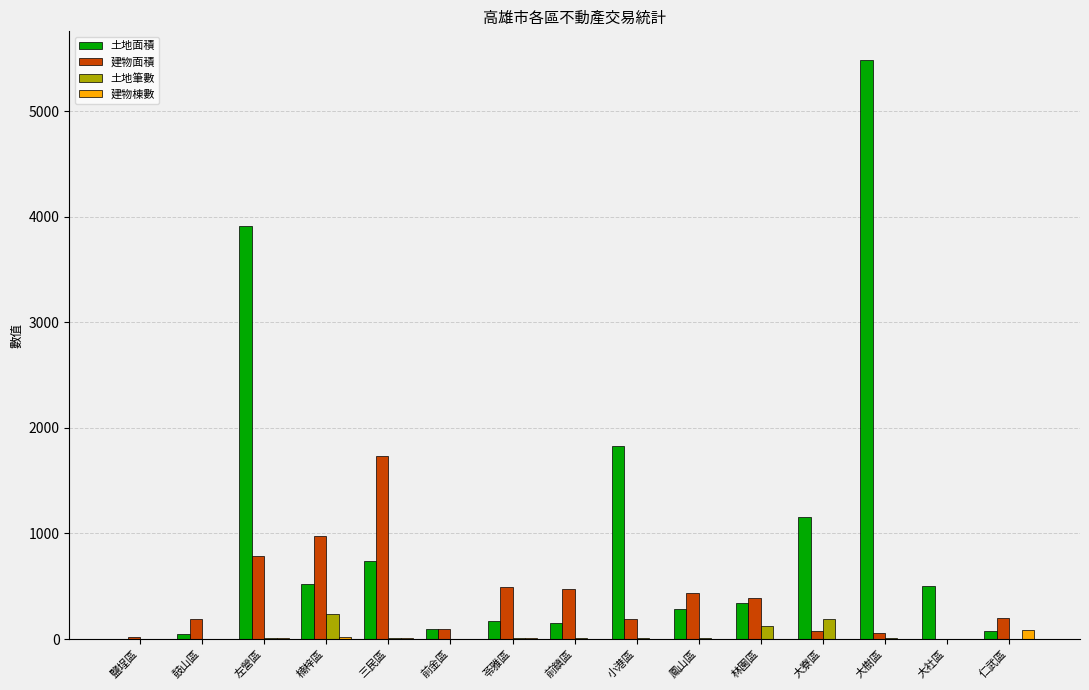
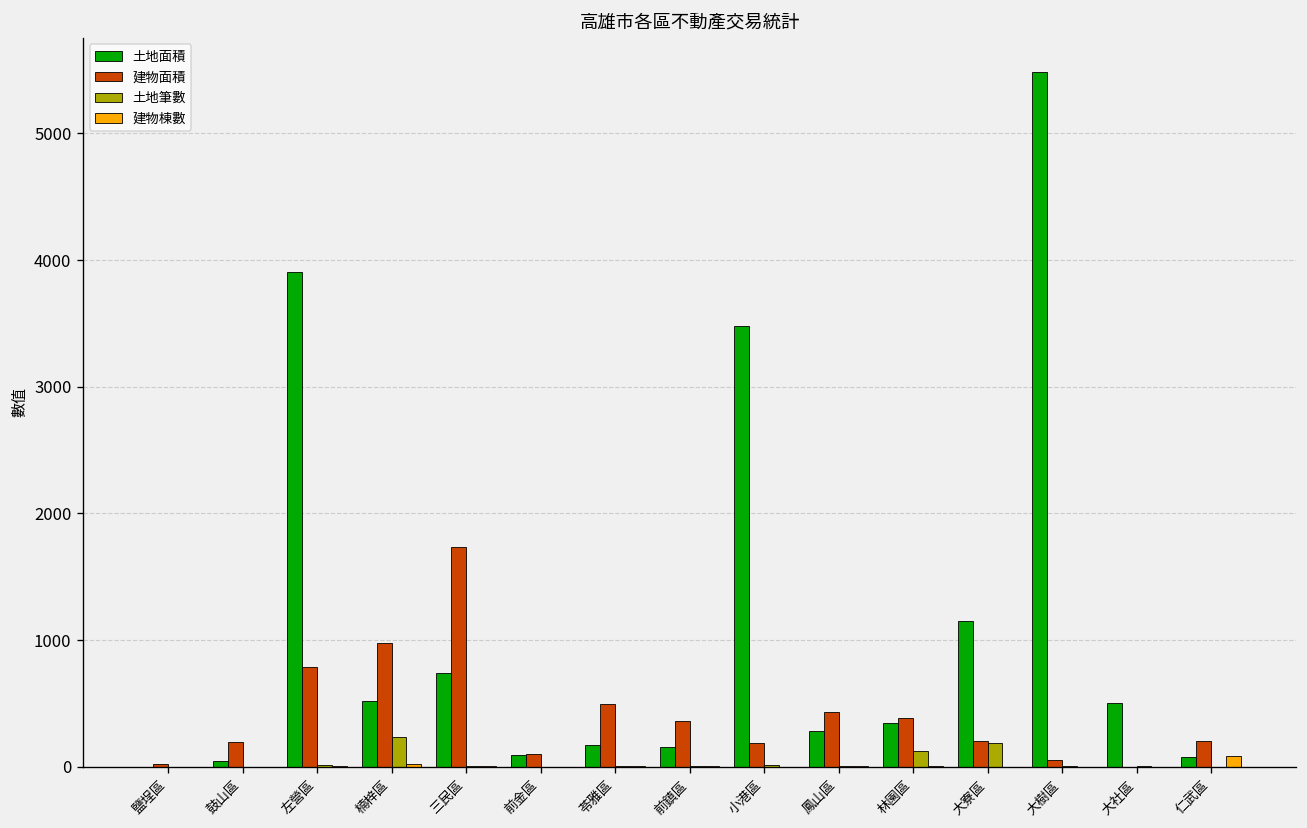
建物面積, 前鎮區: 470 -> 360
土地面積, 小港區: 1830 -> 3480
建物面積, 大寮區: 80 -> 210
